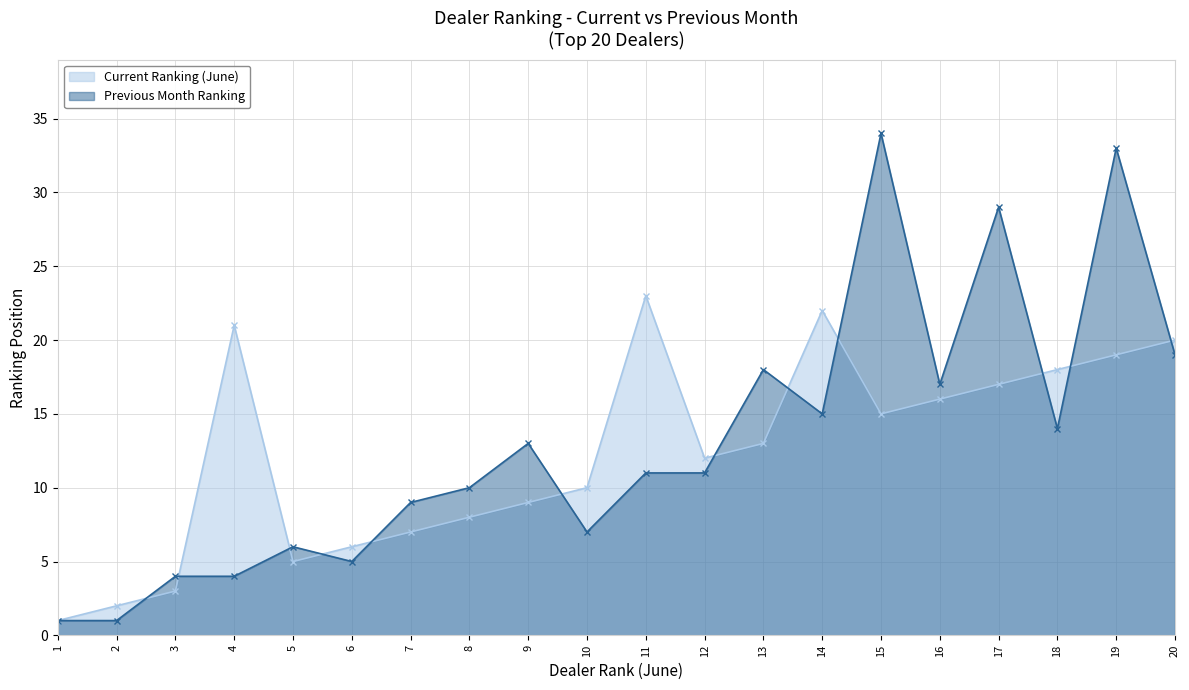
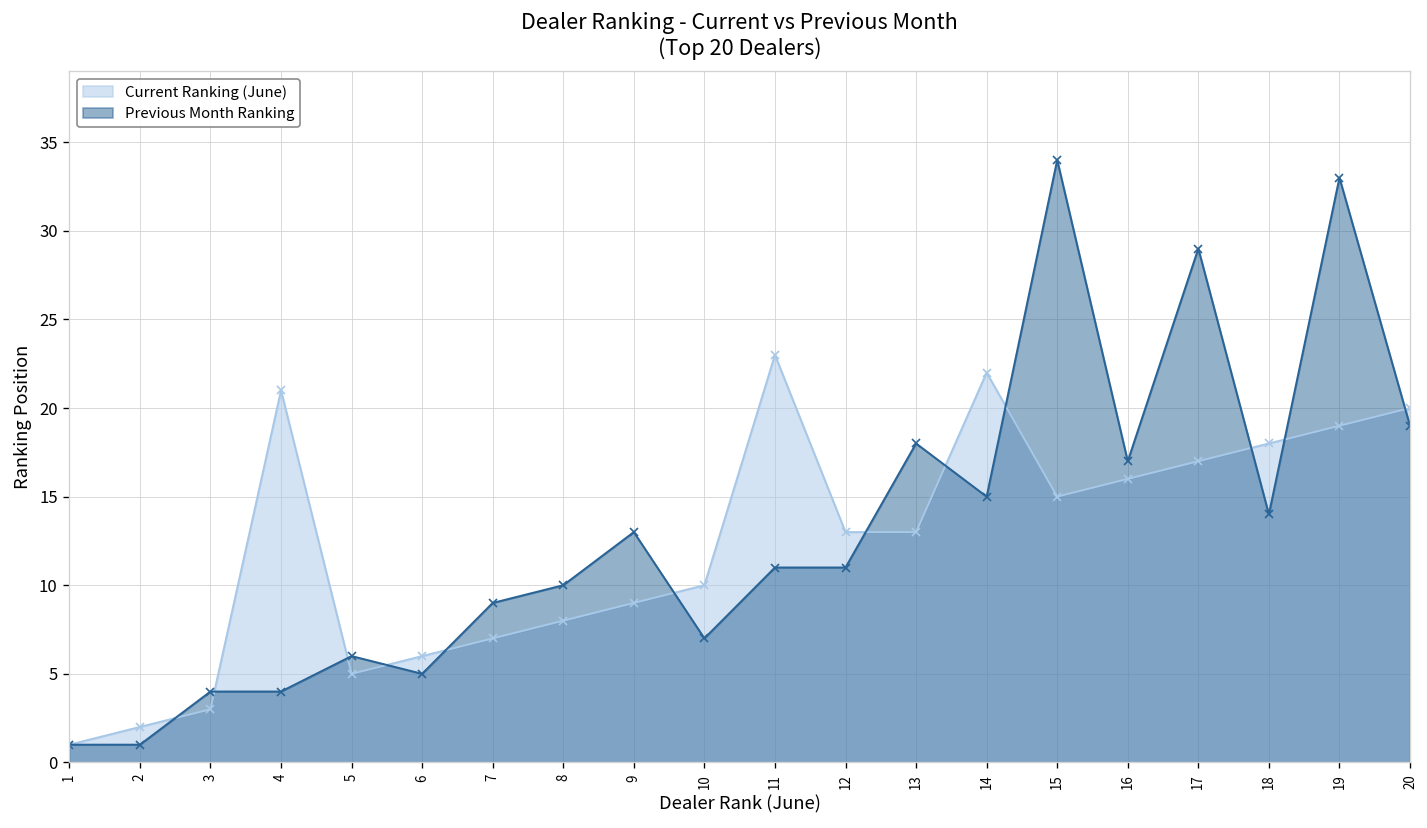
Current Ranking (June), 12: 12 -> 13
